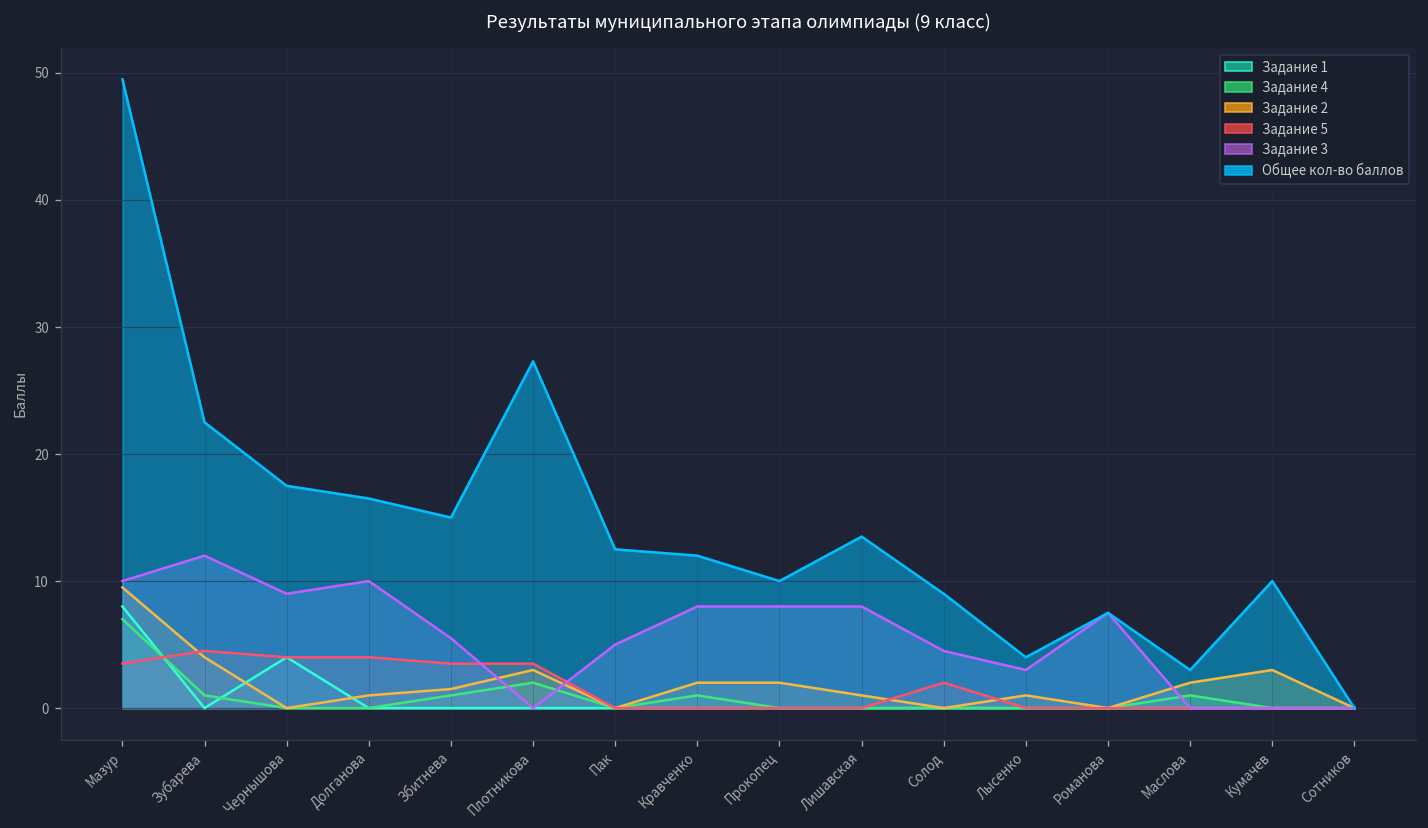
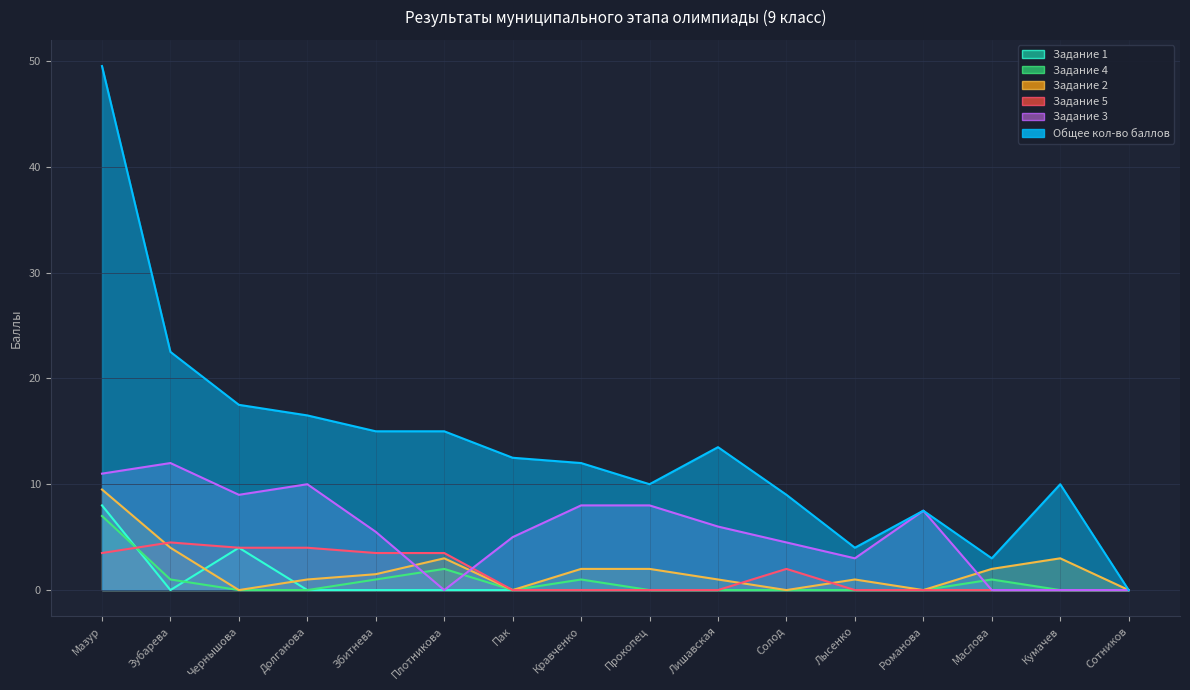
Задание 3, Мазур: 10 -> 11
Общее кол-во баллов, Плотникова: 27.3 -> 15.0
Задание 3, Лишавская: 8 -> 6
